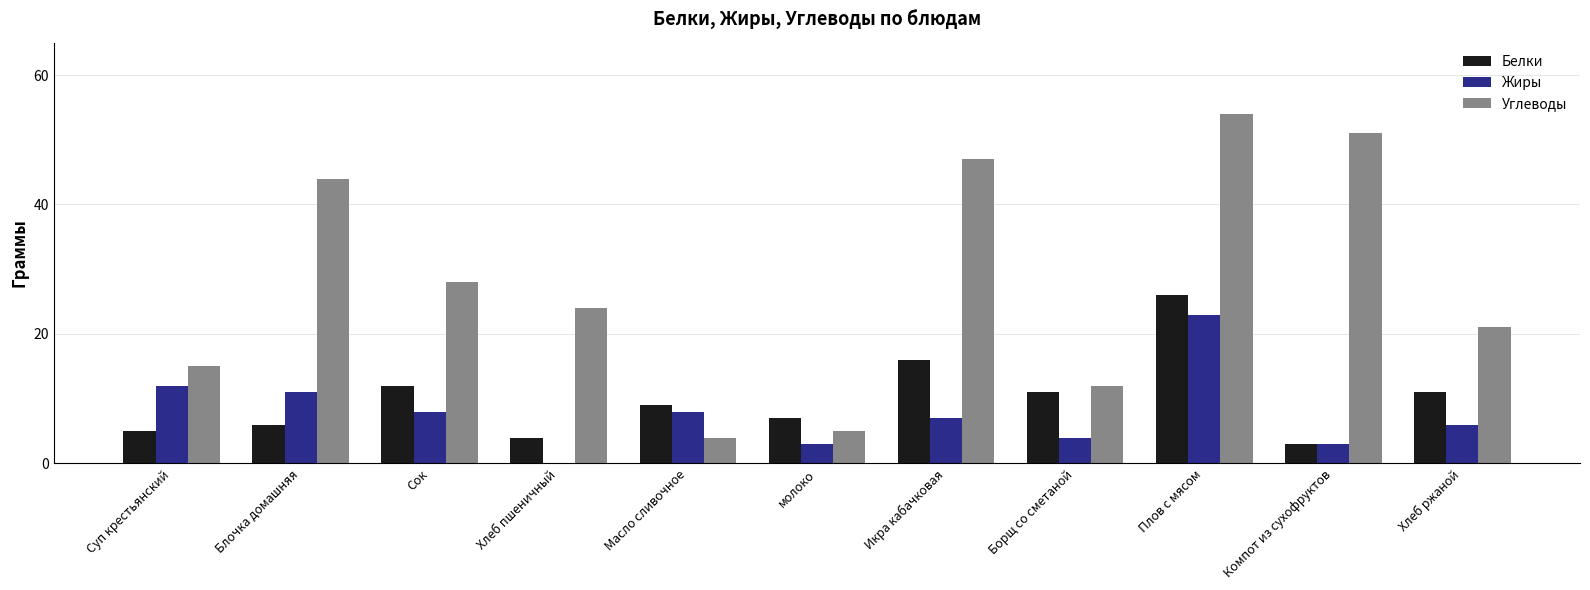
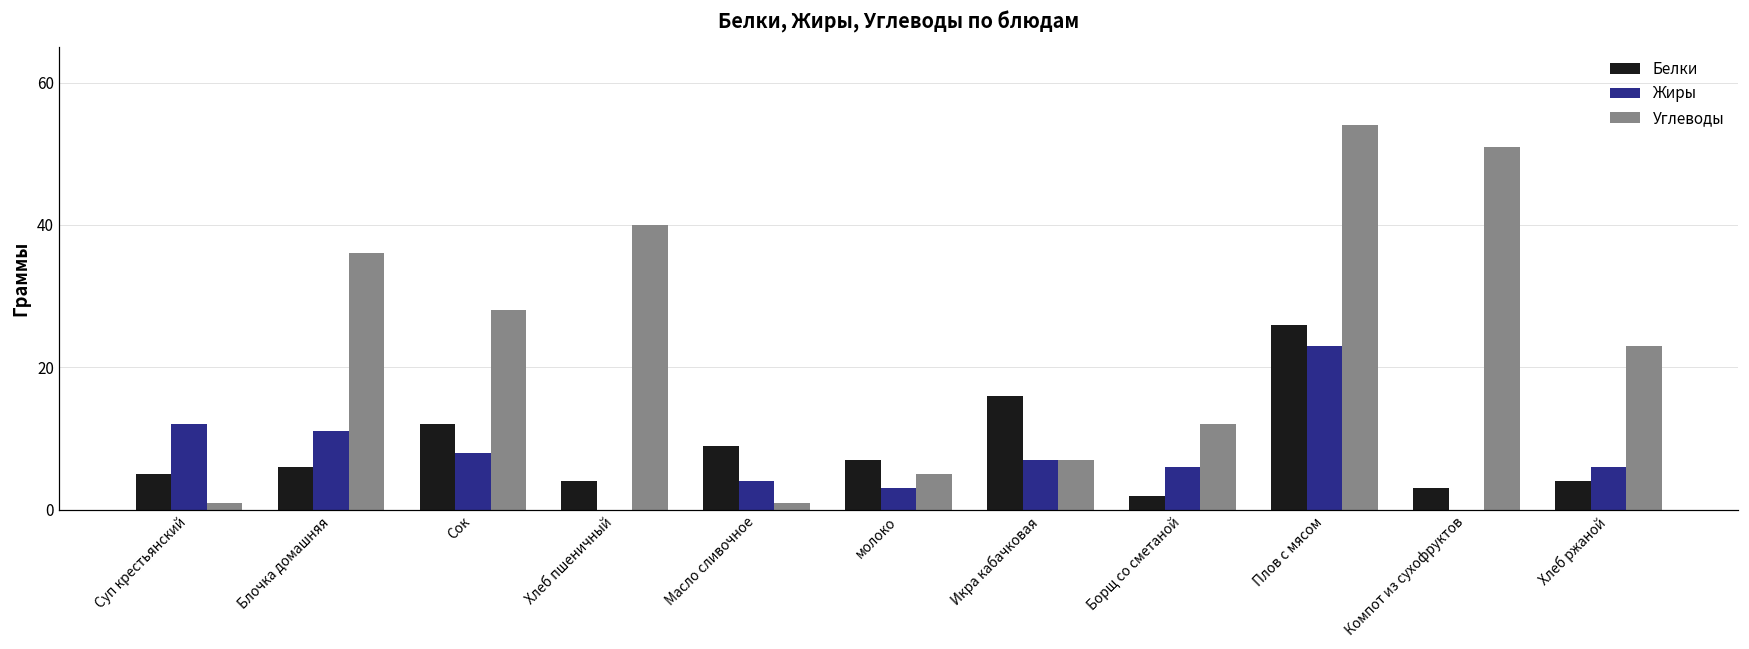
Углеводы, Суп крестьянский: 15 -> 1
Углеводы, Блочка домашняя: 44 -> 36
Углеводы, Хлеб пшеничный: 24 -> 40
Жиры, Масло сливочное: 8 -> 4
Углеводы, Масло сливочное: 4 -> 1
Углеводы, Икра кабачковая: 47 -> 7
Белки, Борщ со сметаной: 11 -> 2
Жиры, Борщ со сметаной: 4 -> 6
Жиры, Компот из сухофруктов: 3 -> 0
Белки, Хлеб ржаной: 11 -> 4
Углеводы, Хлеб ржаной: 21 -> 23
